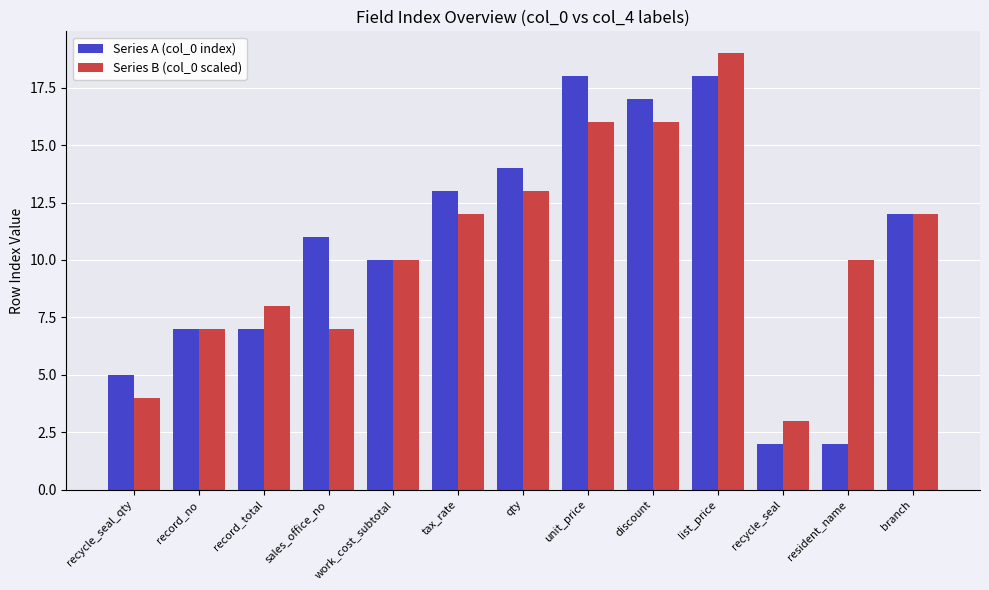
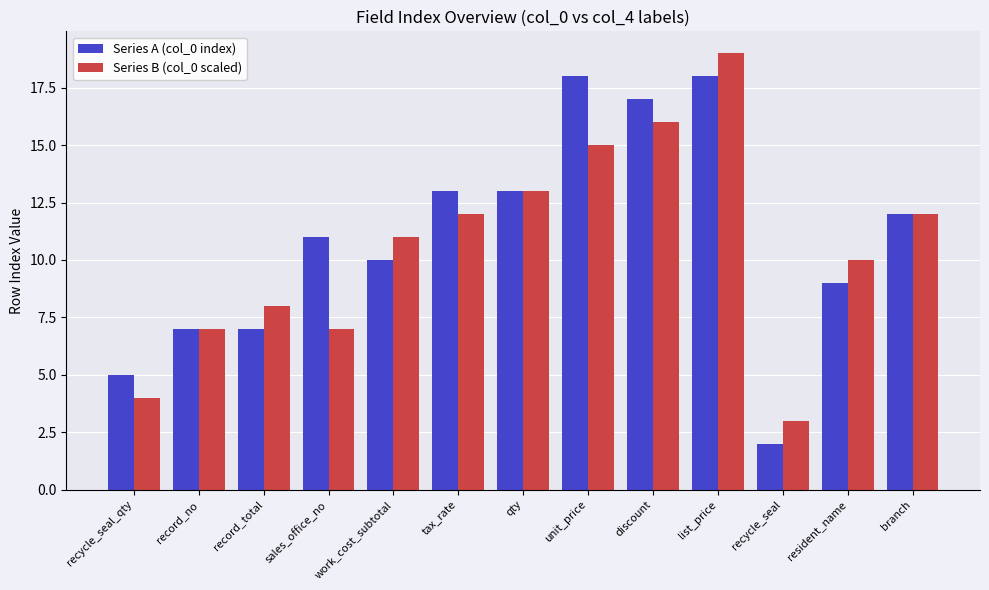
Series B (col_0 scaled), work_cost_subtotal: 10 -> 11
Series A (col_0 index), qty: 14 -> 13
Series B (col_0 scaled), unit_price: 16 -> 15
Series A (col_0 index), resident_name: 2 -> 9
